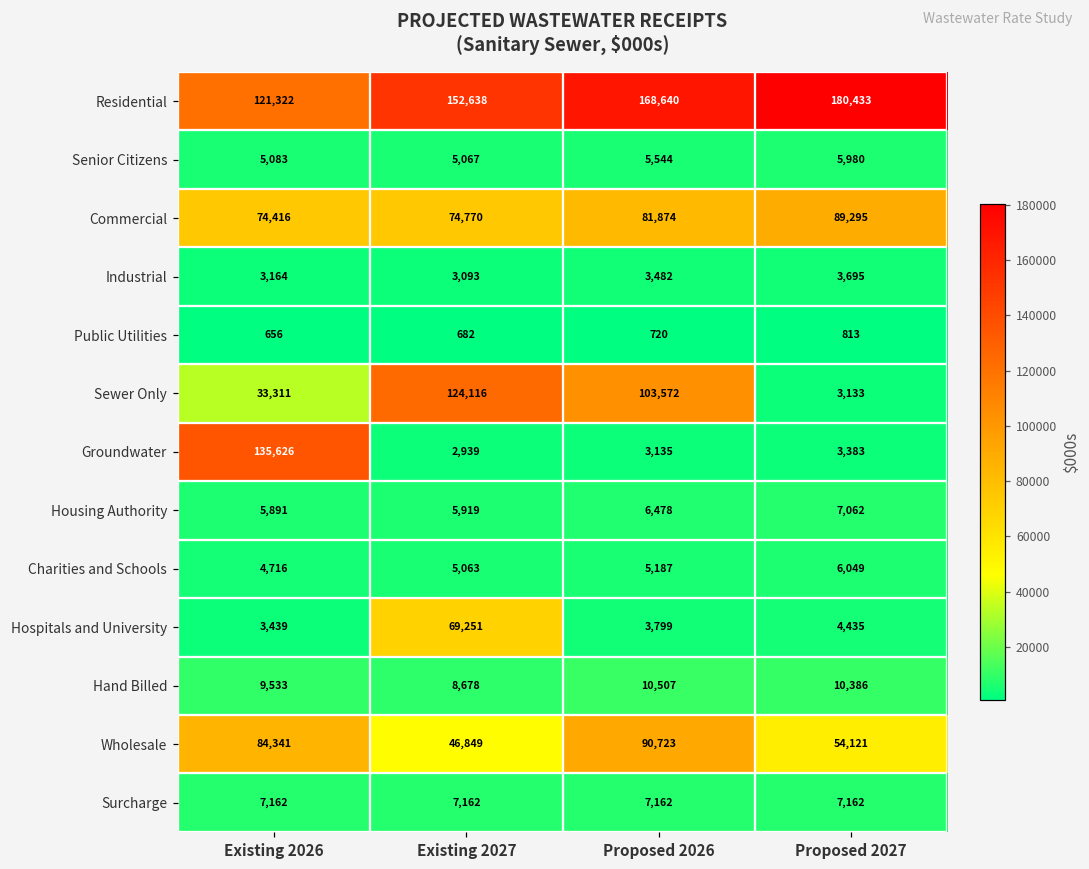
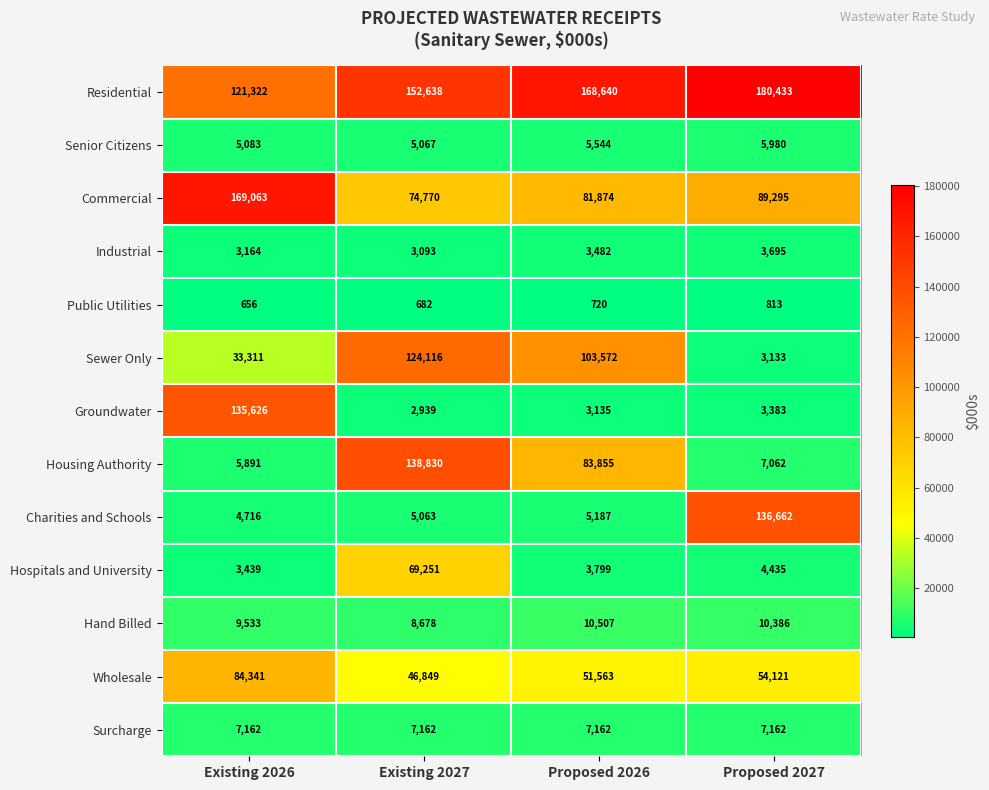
Commercial, Existing 2026: 74,416 -> 169,063
Housing Authority, Existing 2027: 5,919 -> 138,830
Housing Authority, Proposed 2026: 6,478 -> 83,855
Charities and Schools, Proposed 2027: 6,049 -> 136,662
Wholesale, Proposed 2026: 90,723 -> 51,563
